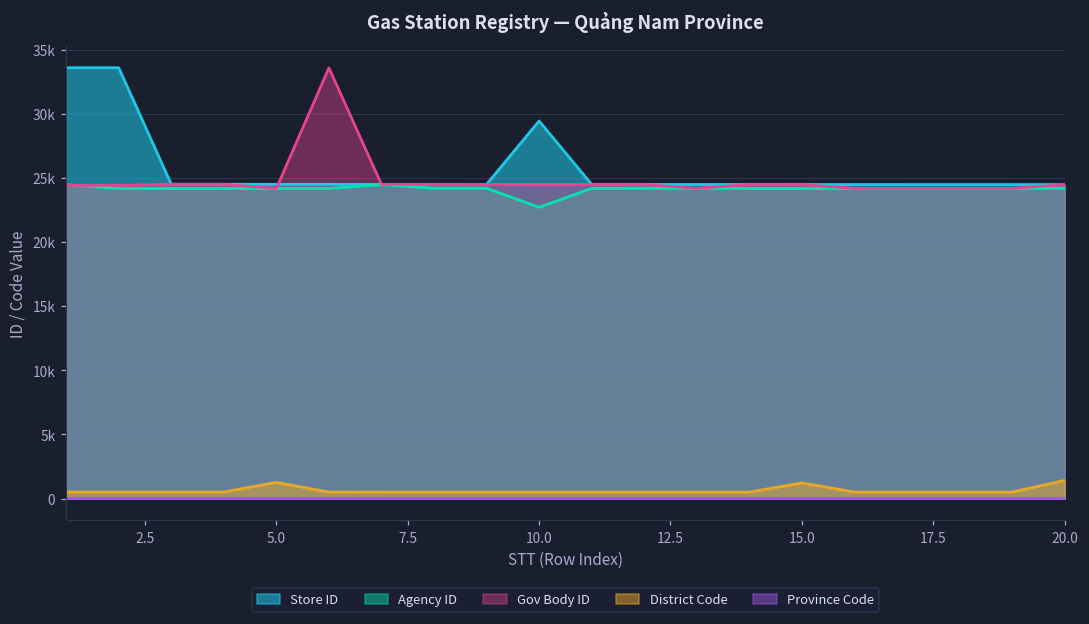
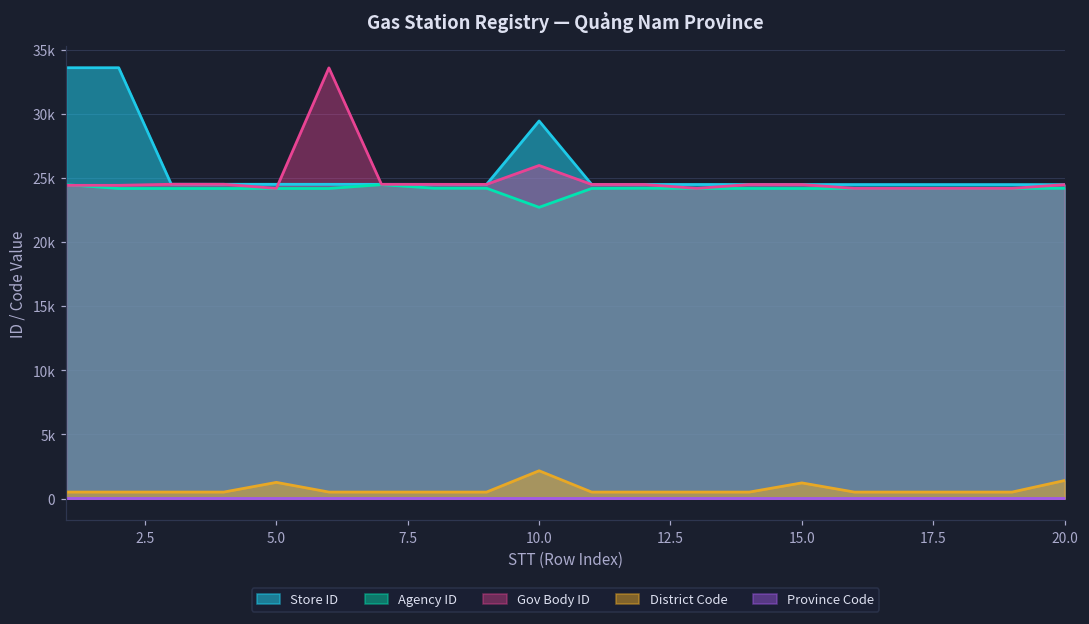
Gov Body ID, 10.0: 24500 -> 26000
District Code, 10.0: 500 -> 2200
